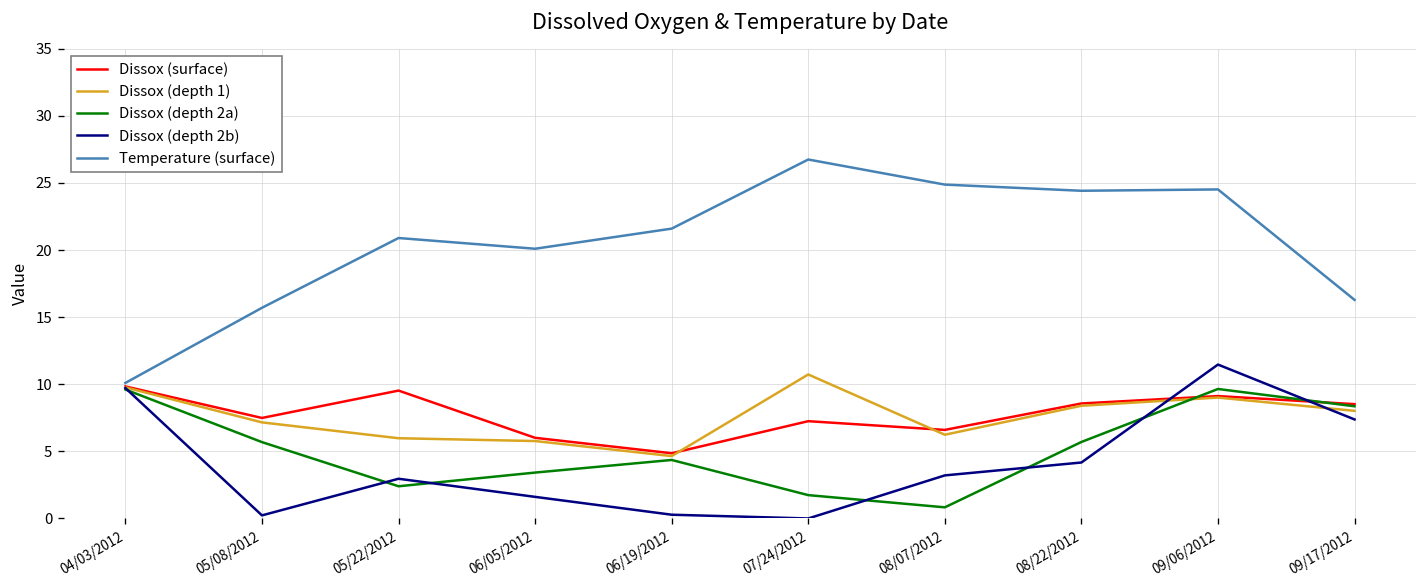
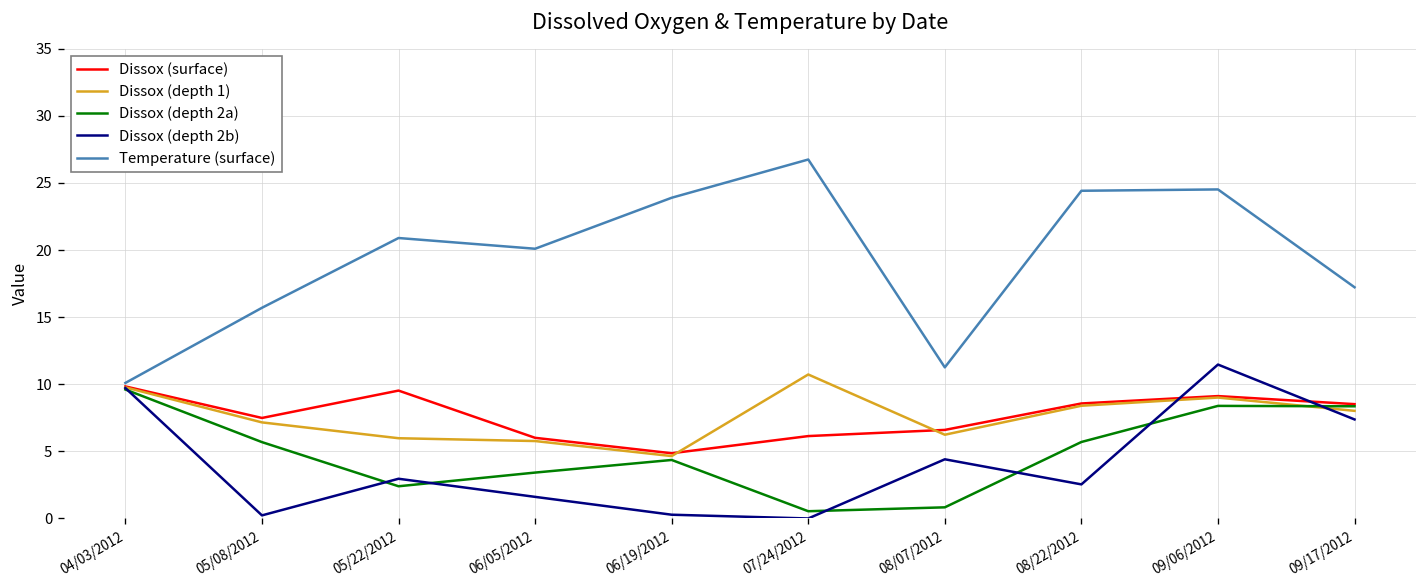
Temperature (surface), 06/19/2012: 21.6 -> 23.9
Dissox (surface), 07/24/2012: 7.3 -> 6.1
Dissox (depth 2a), 07/24/2012: 1.7 -> 0.5
Dissox (depth 2b), 08/07/2012: 3.2 -> 4.4
Temperature (surface), 08/07/2012: 24.9 -> 11.3
Dissox (depth 2b), 08/22/2012: 4.2 -> 2.5
Dissox (depth 2a), 09/06/2012: 9.7 -> 8.4
Temperature (surface), 09/17/2012: 16.3 -> 17.2
